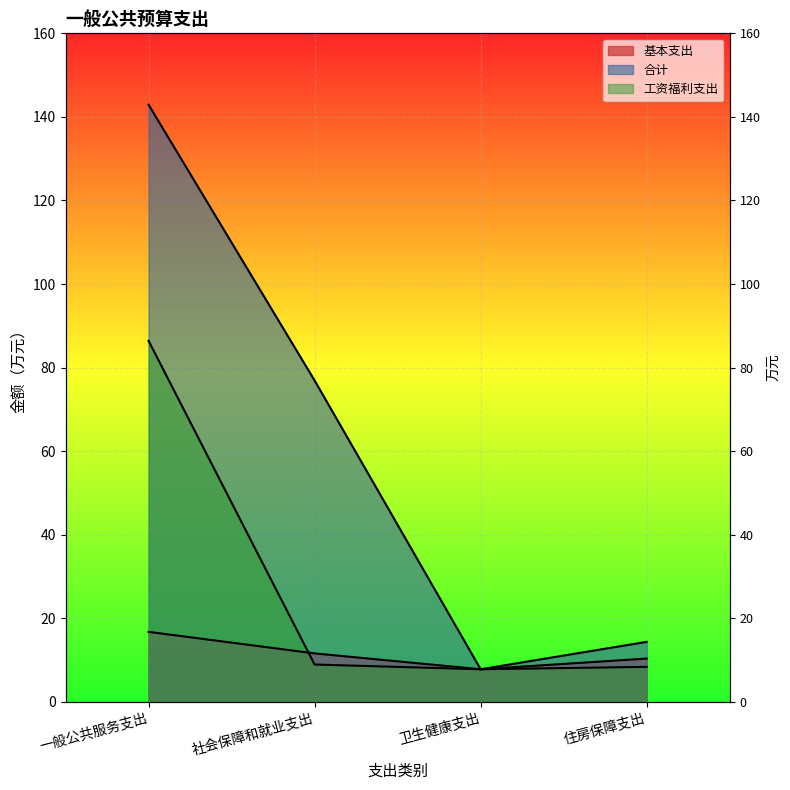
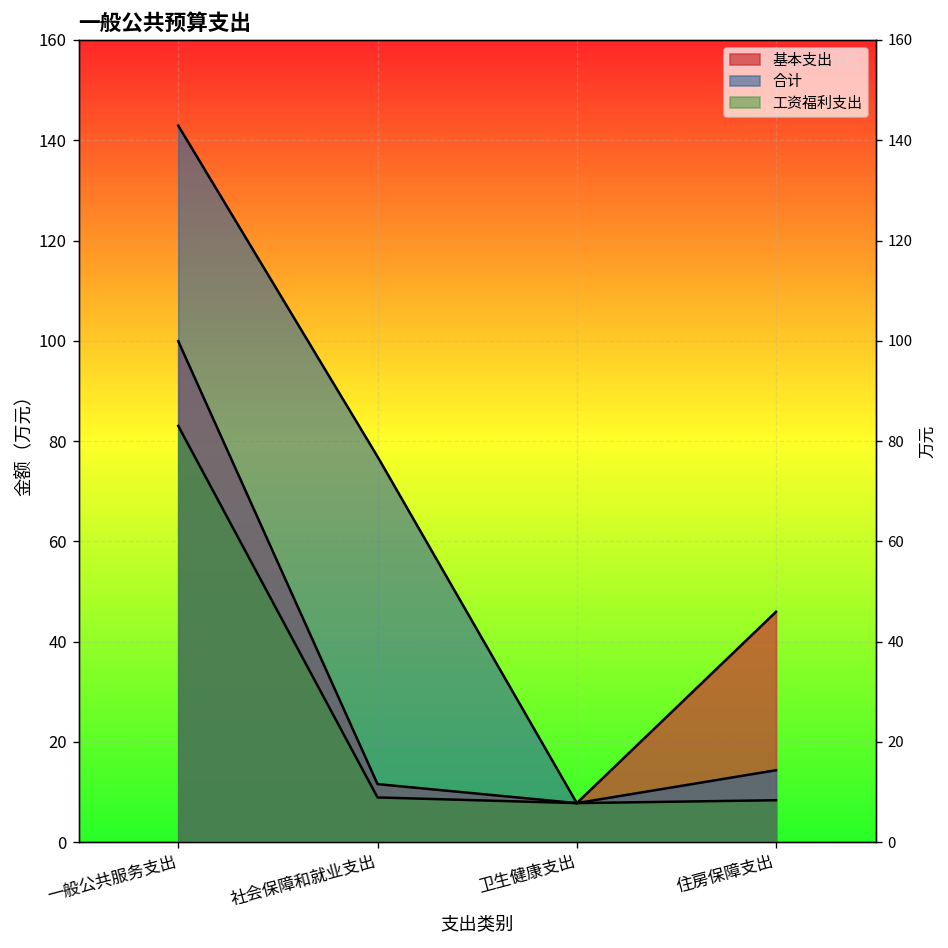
基本支出, 一般公共服务支出: 17 -> 100
工资福利支出, 一般公共服务支出: 86 -> 83
基本支出, 住房保障支出: 10 -> 46
